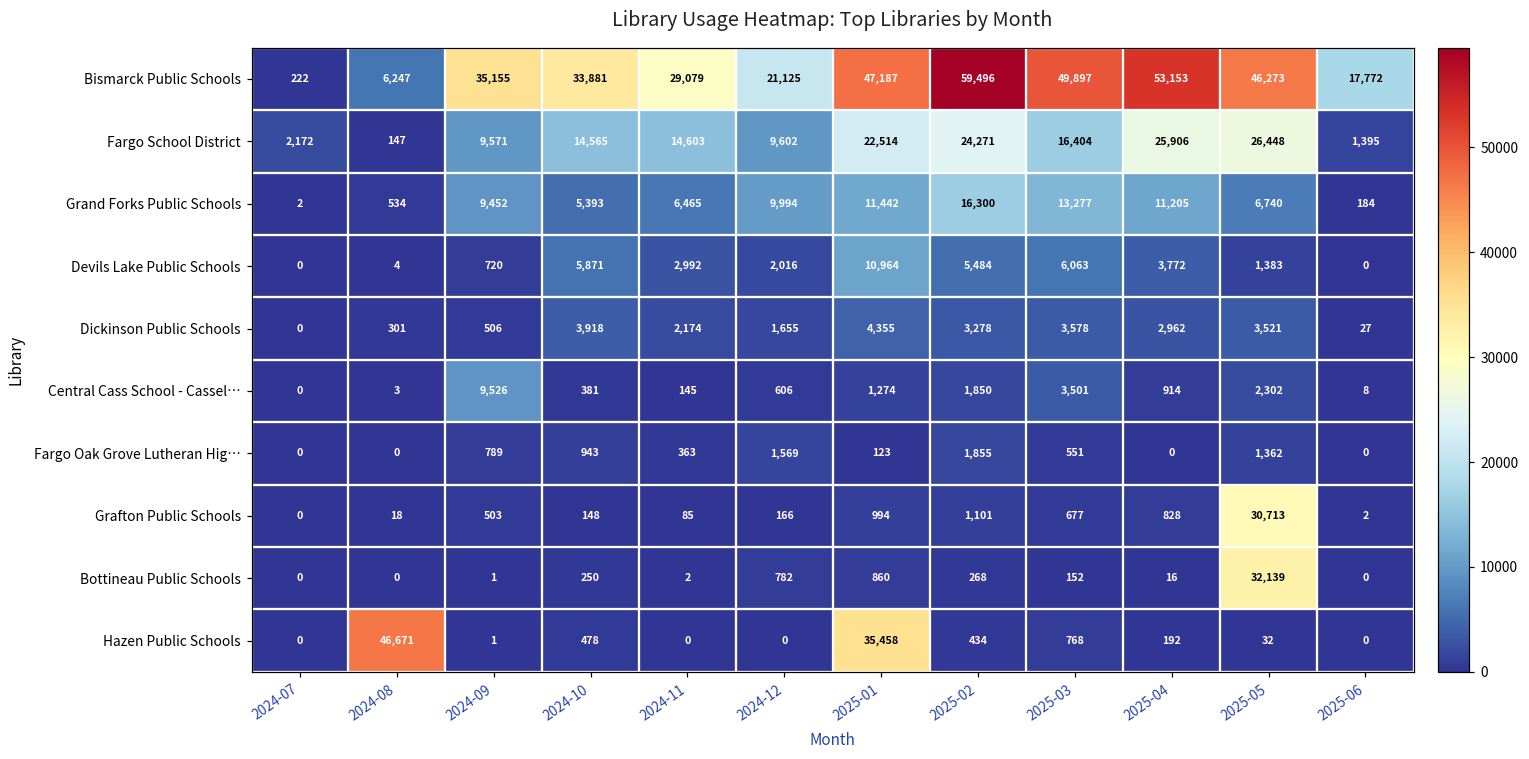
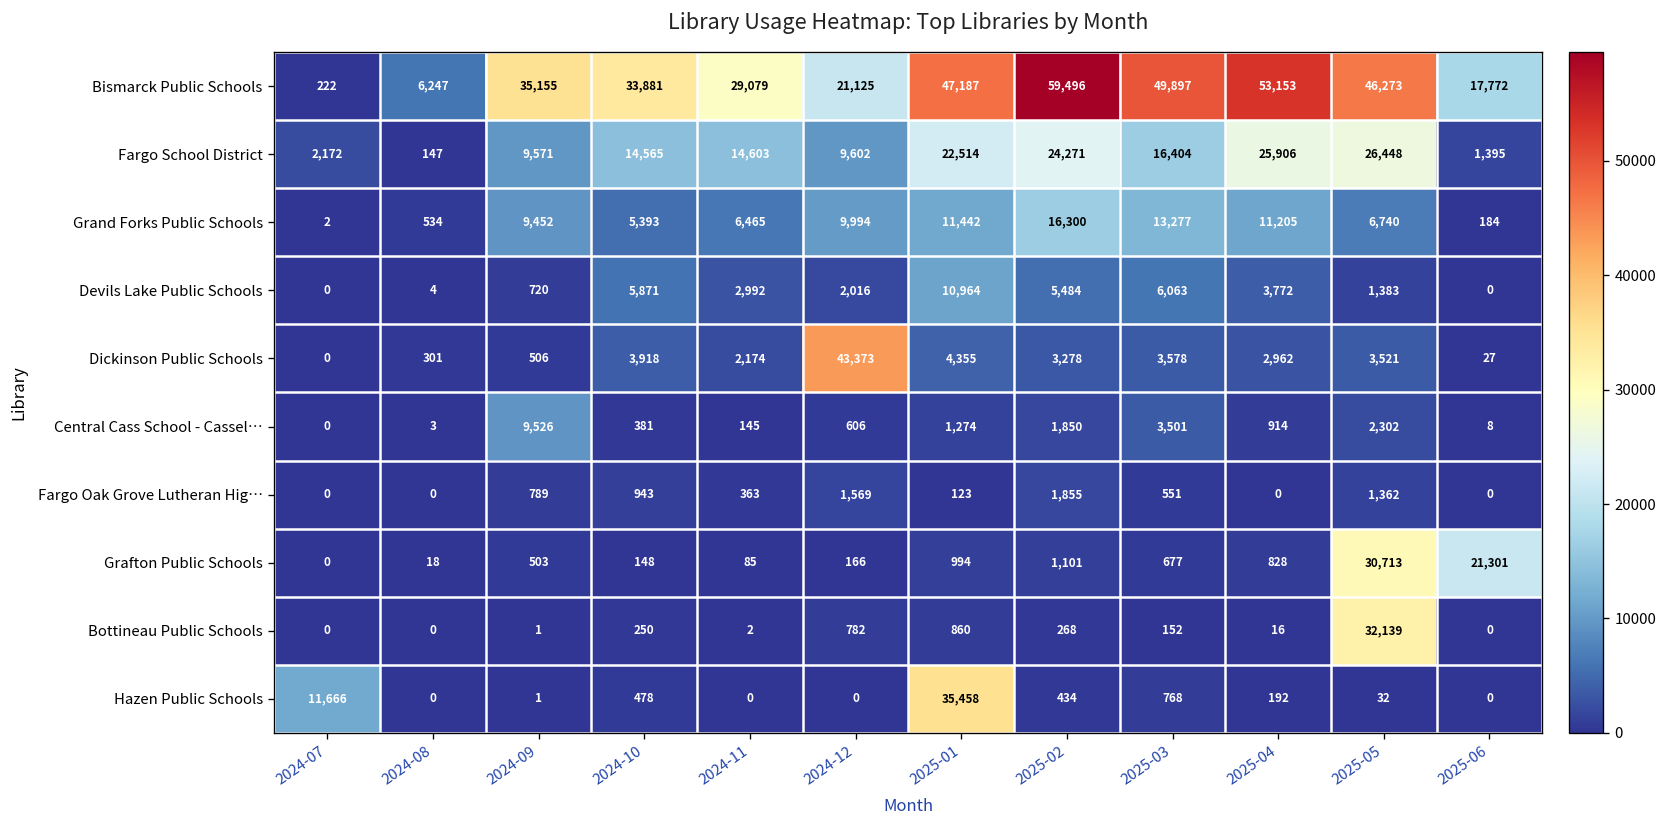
Dickinson Public Schools, 2024-12: 1,655 -> 43,373
Grafton Public Schools, 2025-06: 2 -> 21,301
Hazen Public Schools, 2024-07: 0 -> 11,666
Hazen Public Schools, 2024-08: 46,671 -> 0
